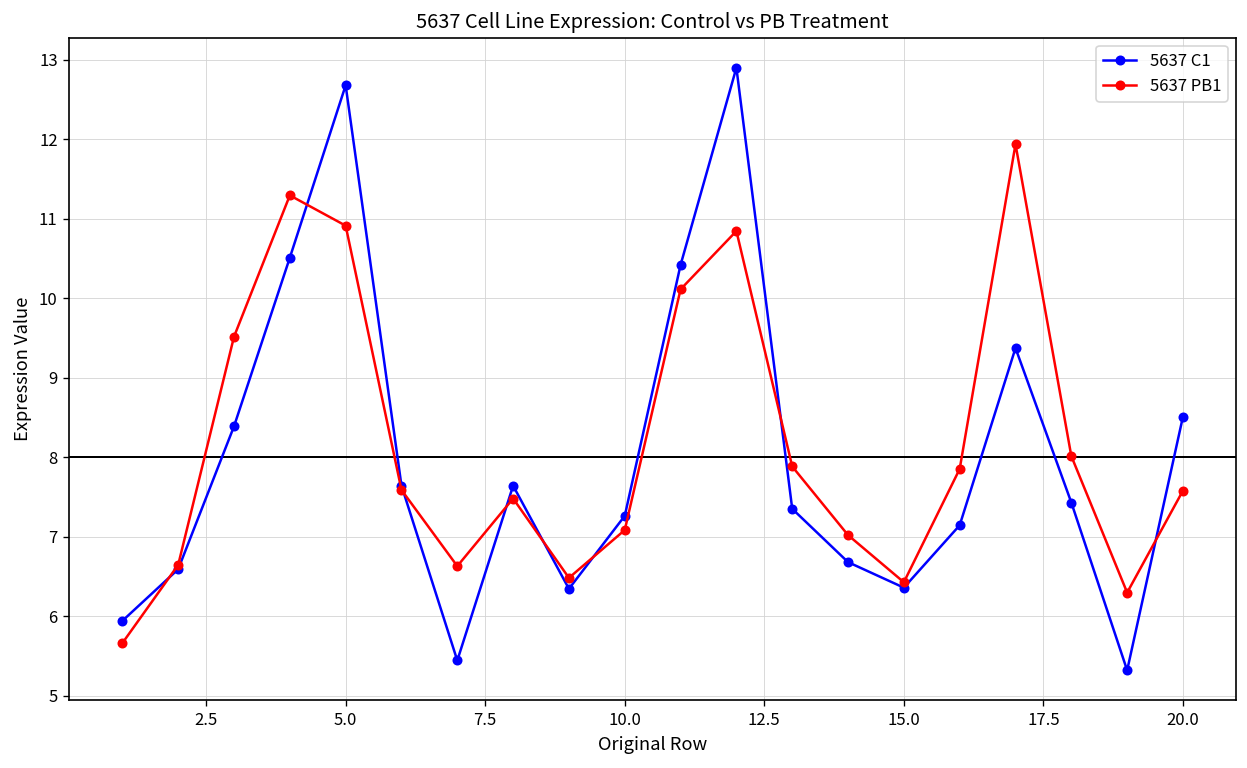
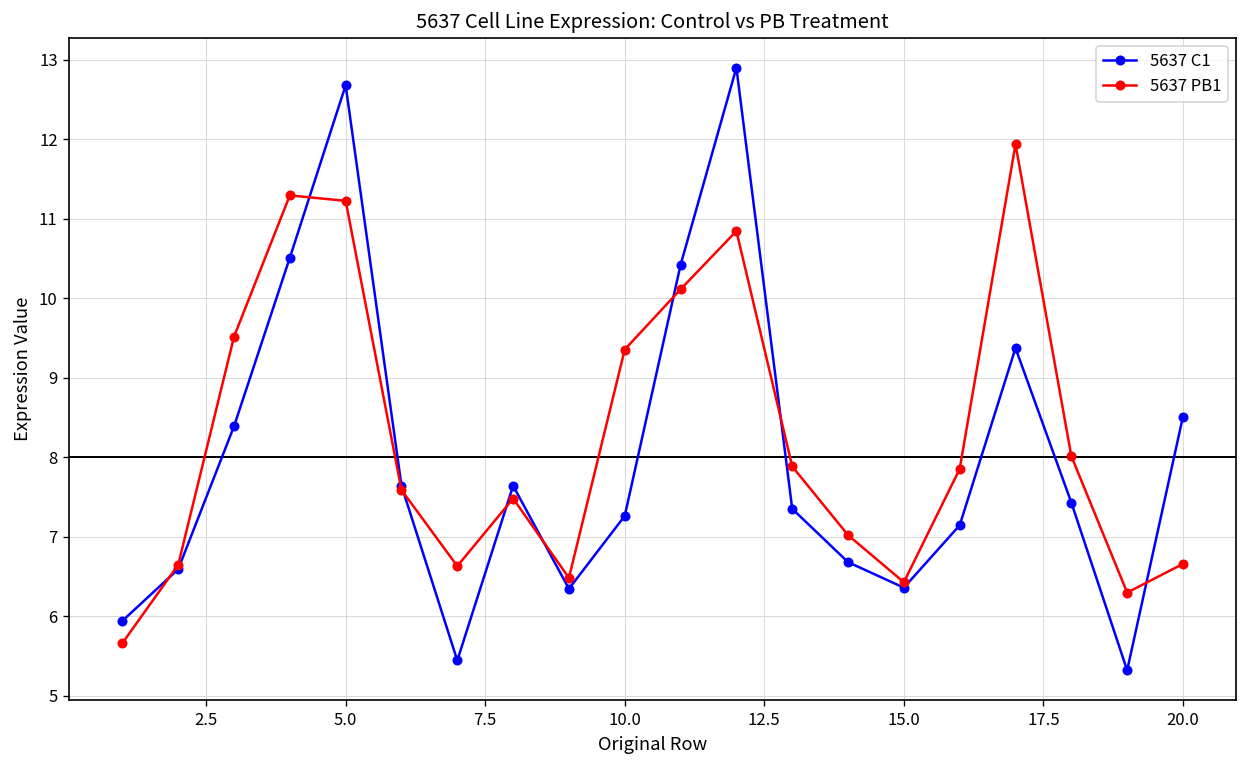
5637 PB1, 5.0: 10.9 -> 11.2
5637 PB1, 10.0: 7.1 -> 9.4
5637 PB1, 20.0: 7.6 -> 6.7
